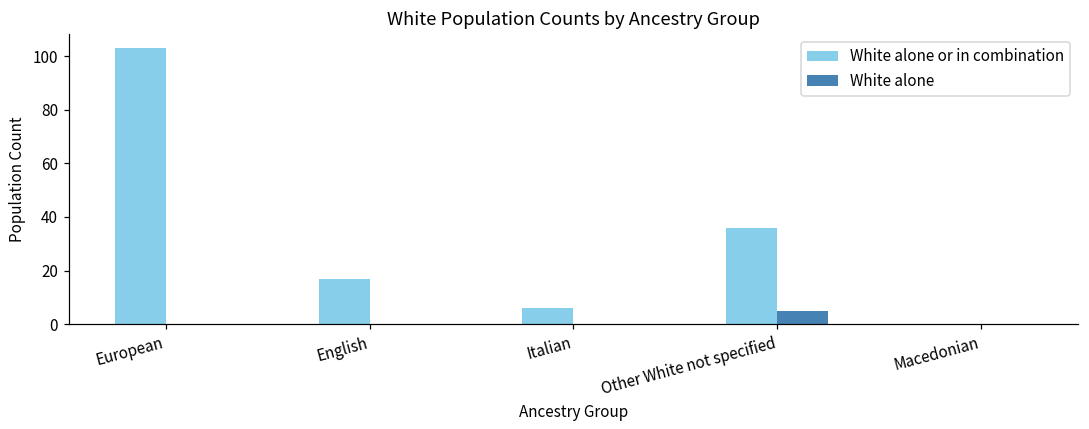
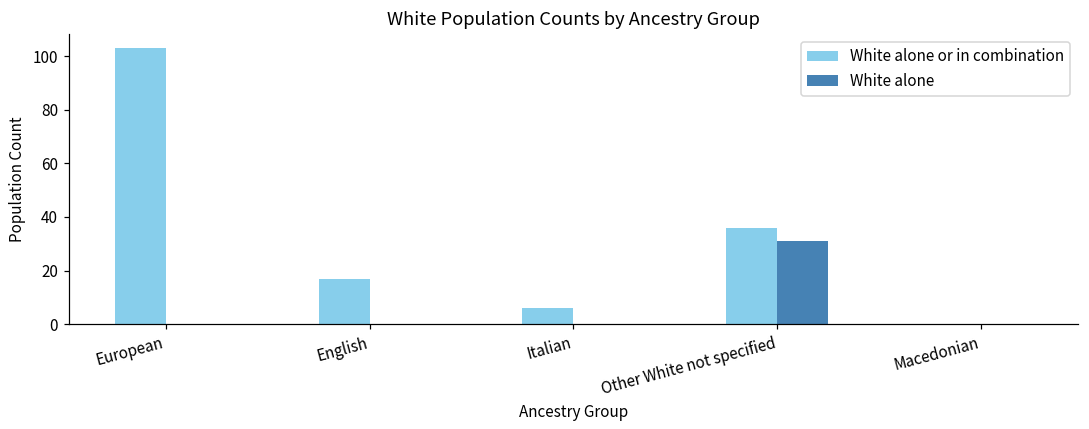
White alone, Other White not specified: 5 -> 31
